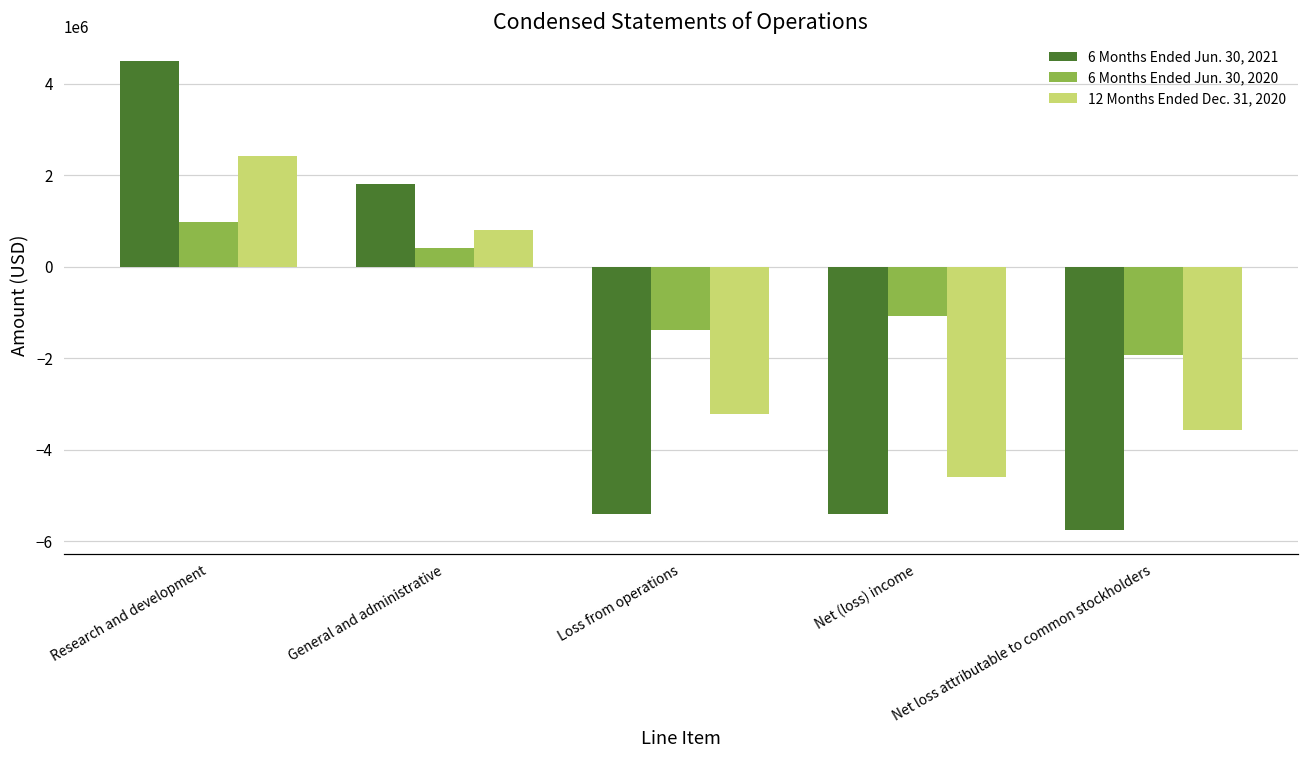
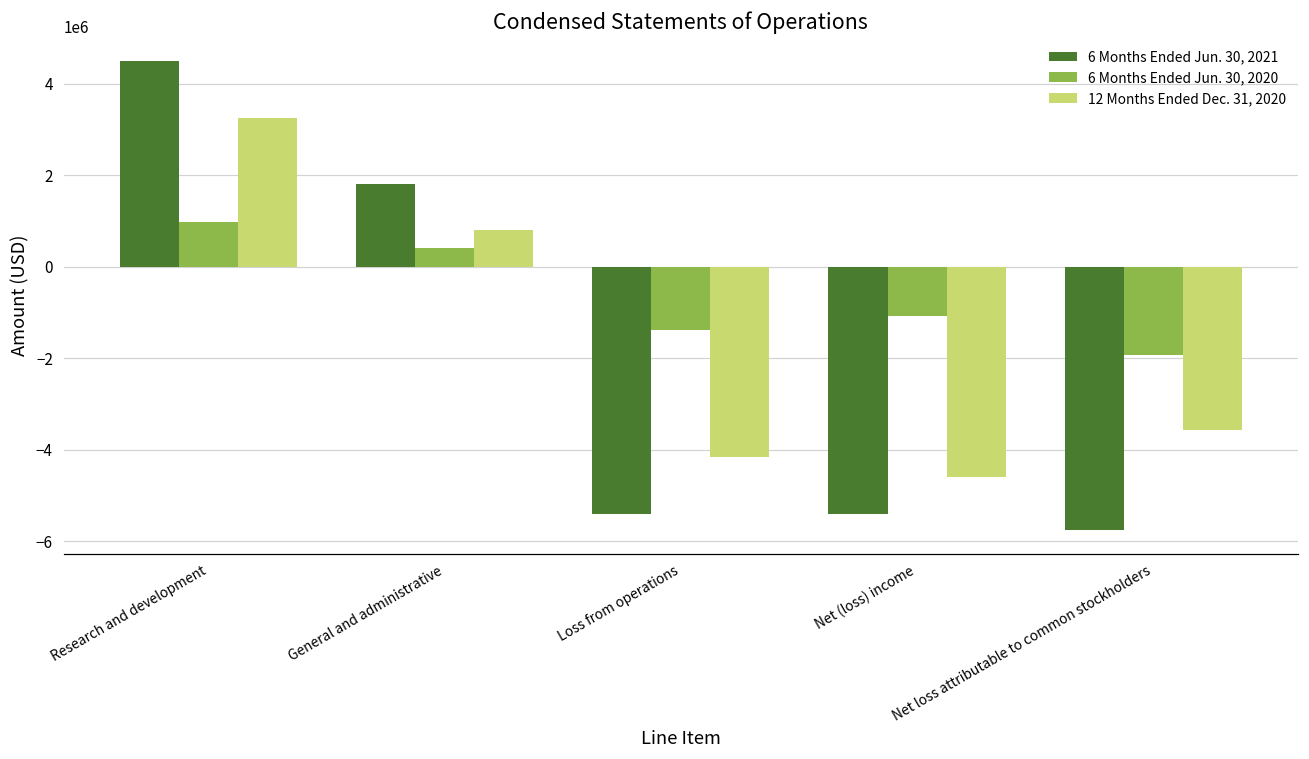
12 Months Ended Dec. 31, 2020, Research and development: 2400000 -> 3300000
12 Months Ended Dec. 31, 2020, Loss from operations: -3200000 -> -4200000
